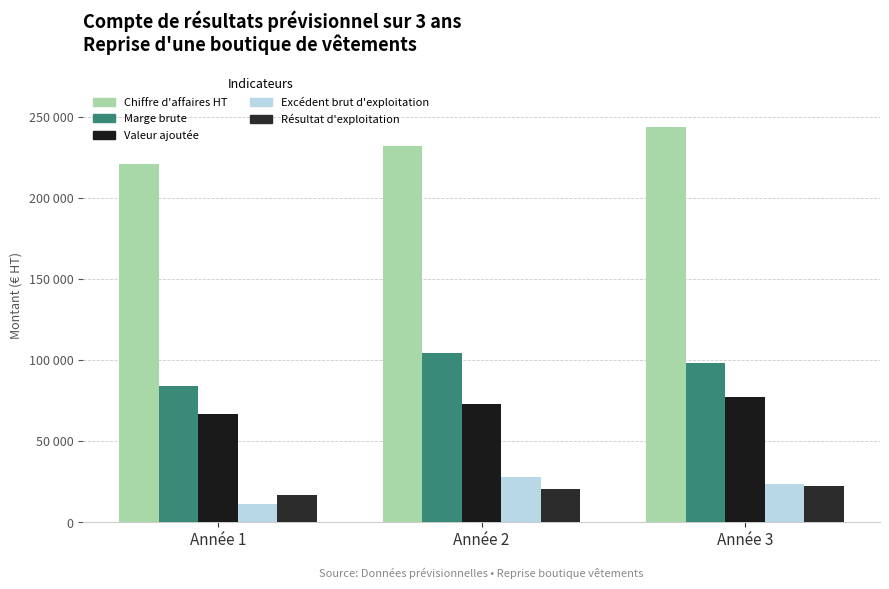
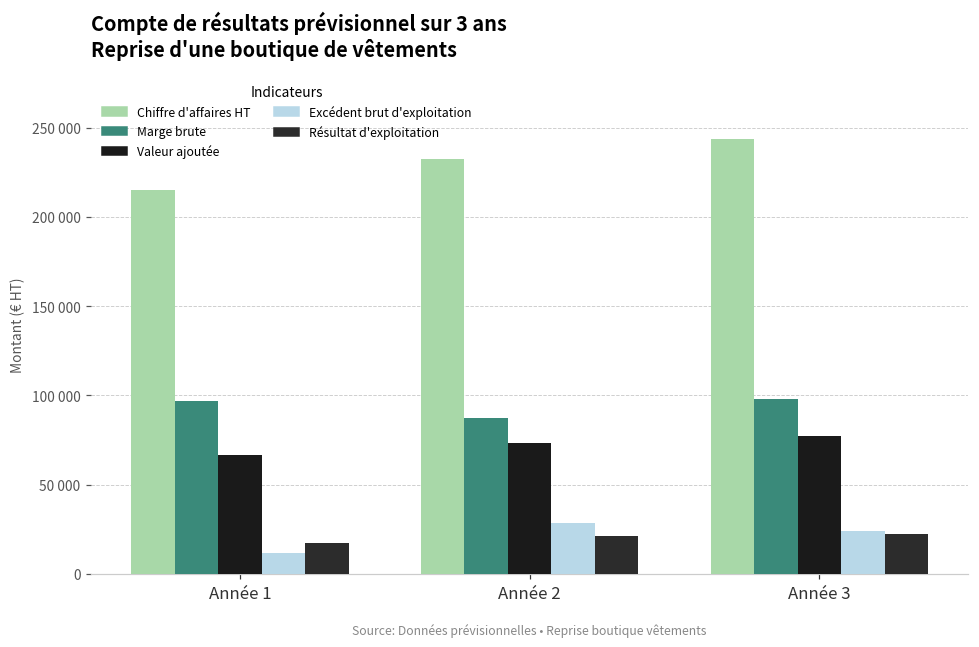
Chiffre d'affaires HT, Année 1: 221000 -> 215000
Marge brute, Année 1: 84000 -> 97000
Marge brute, Année 2: 104000 -> 87000
